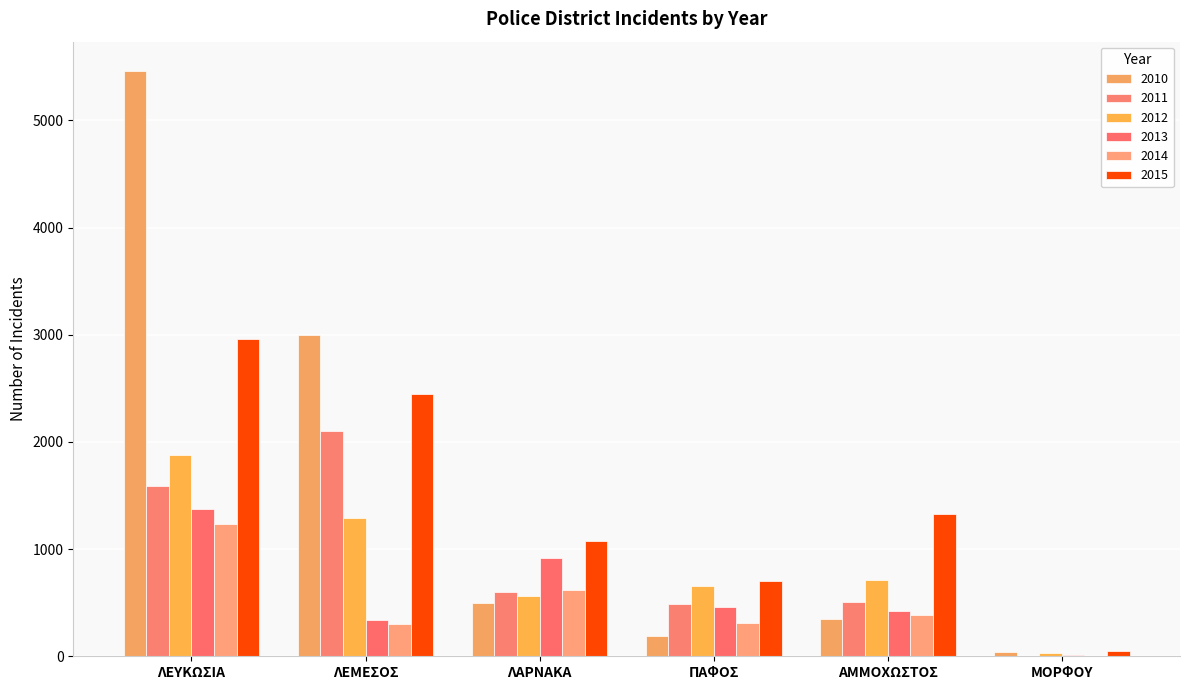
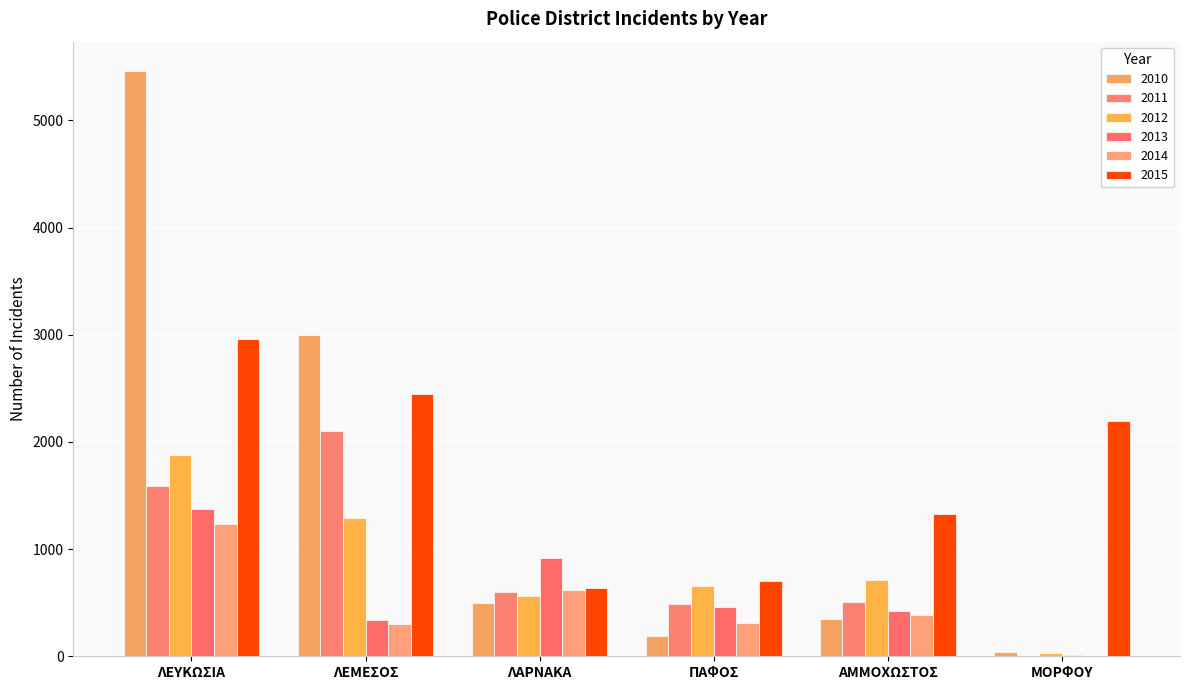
2015, ΛΑΡΝΑΚΑ: 1070 -> 640
2015, ΜΟΡΦΟΥ: 50 -> 2200
